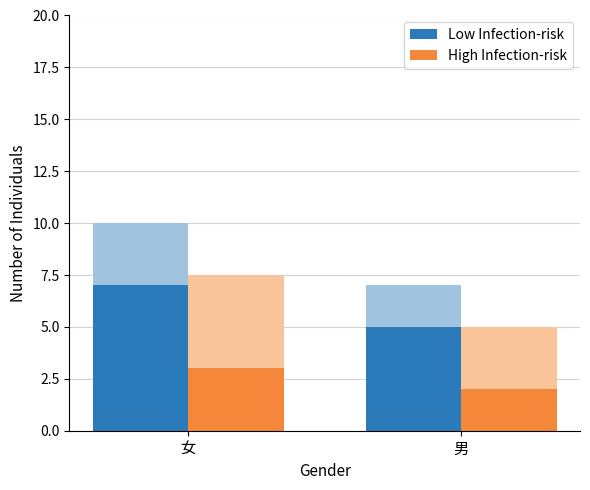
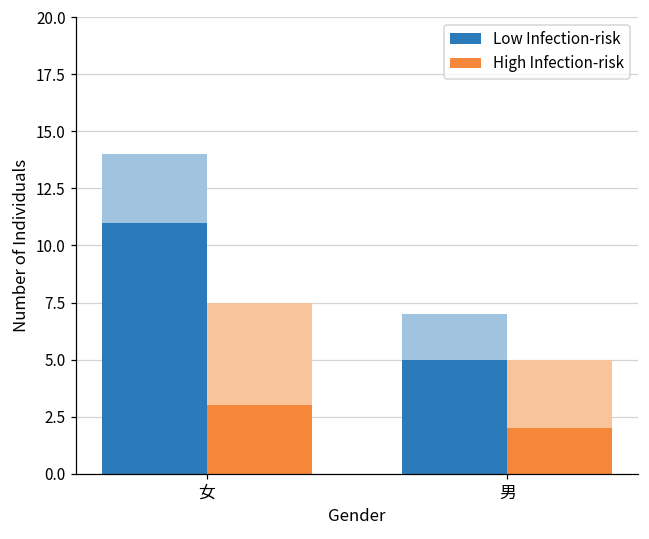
Low Infection-risk, 女: 7 -> 11
